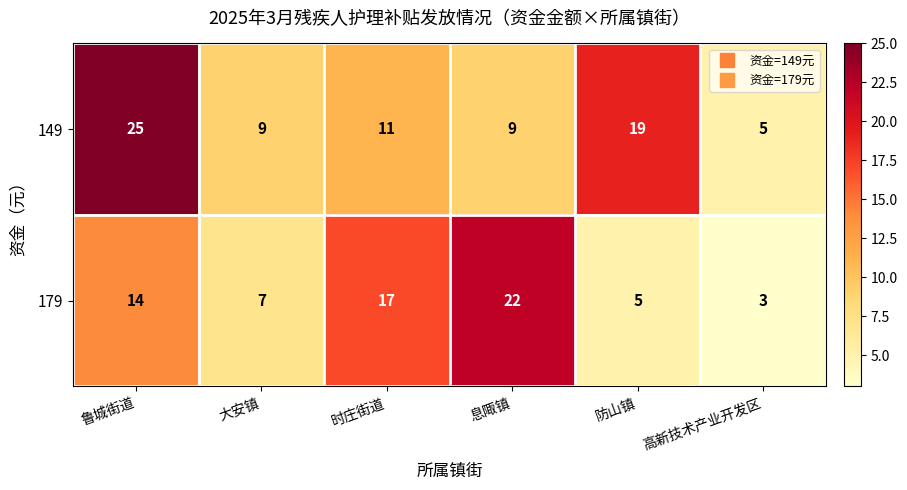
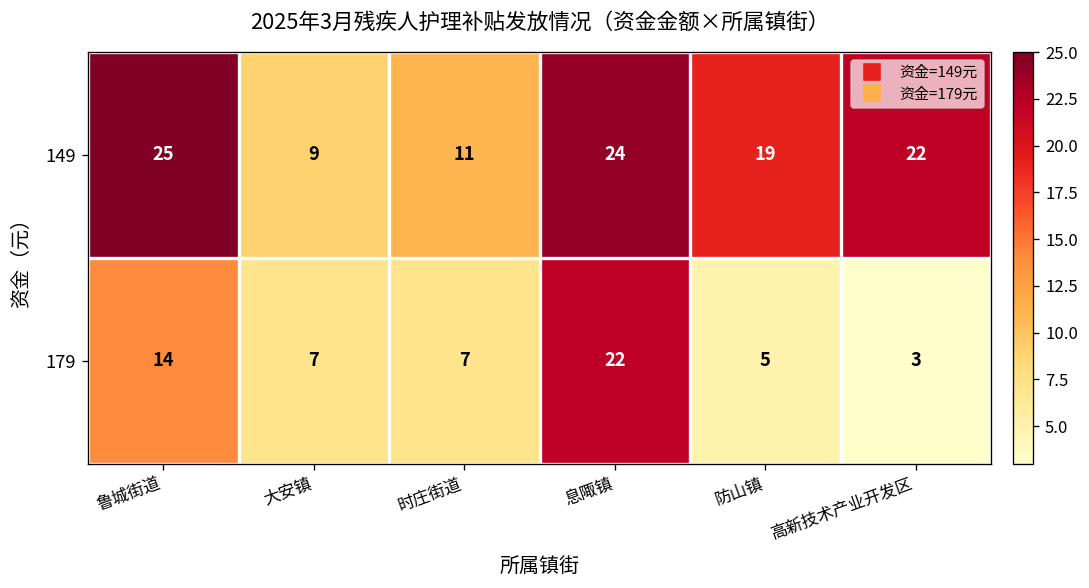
149, 息陬镇: 9 -> 24
149, 高新技术产业开发区: 5 -> 22
179, 时庄街道: 17 -> 7
